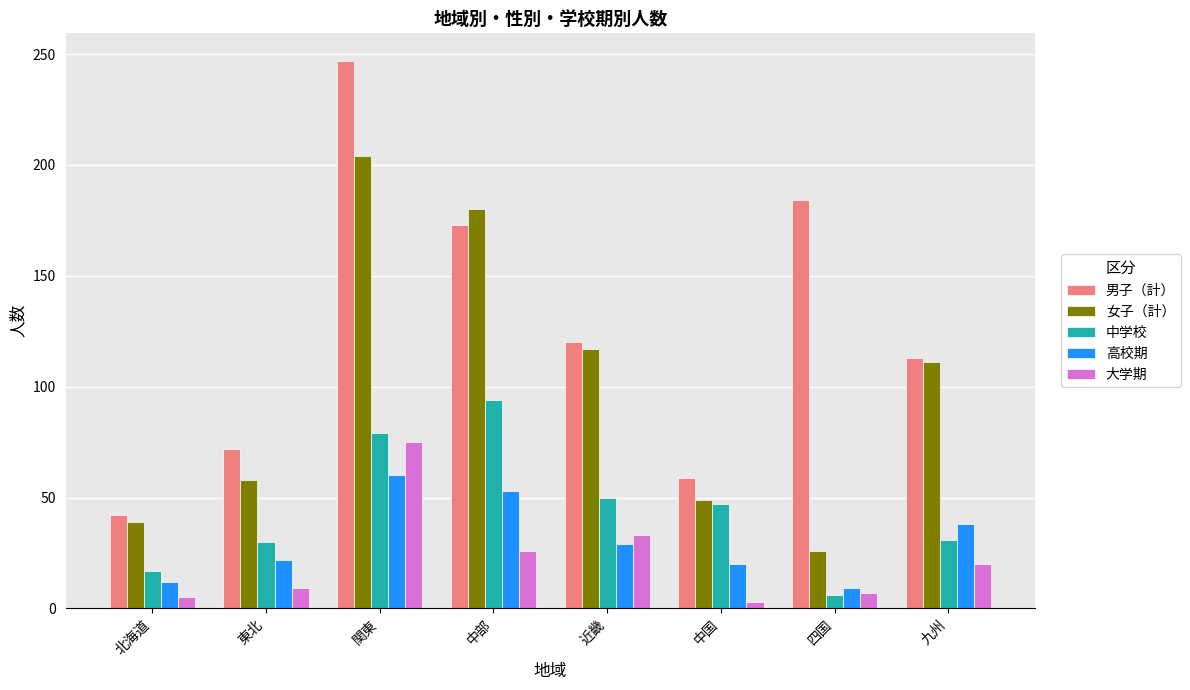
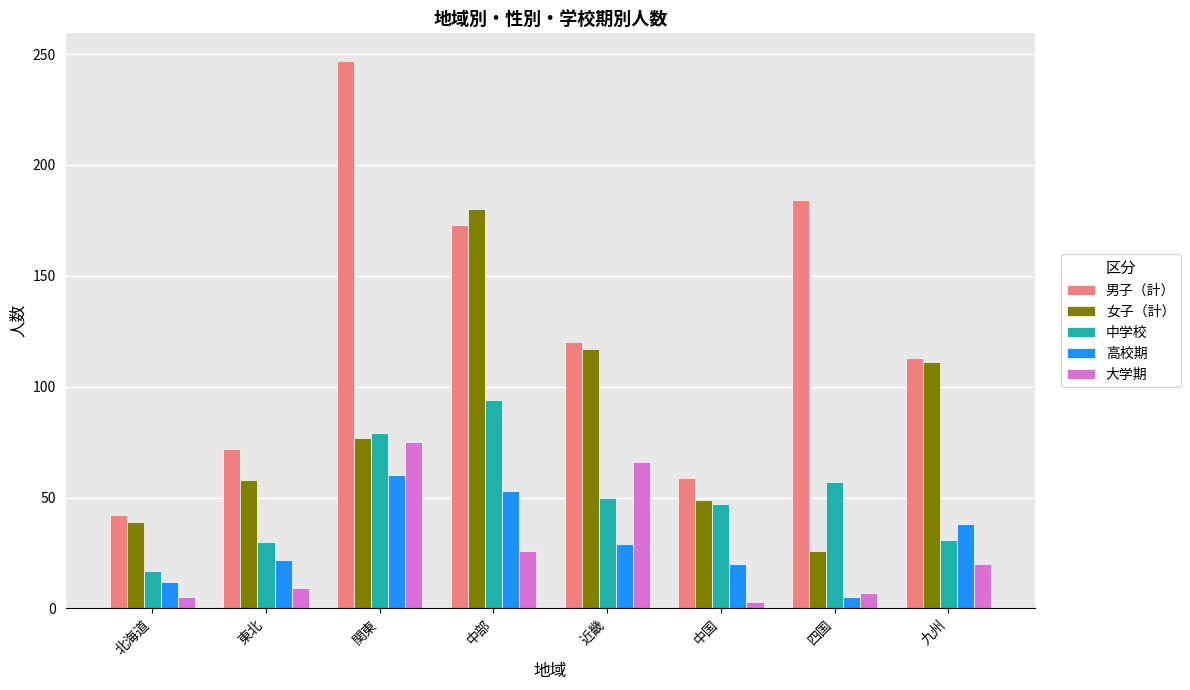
女子（計）, 関東: 204 -> 77
大学期, 近畿: 33 -> 66
中学校, 四国: 6 -> 57
高校期, 四国: 9 -> 5
